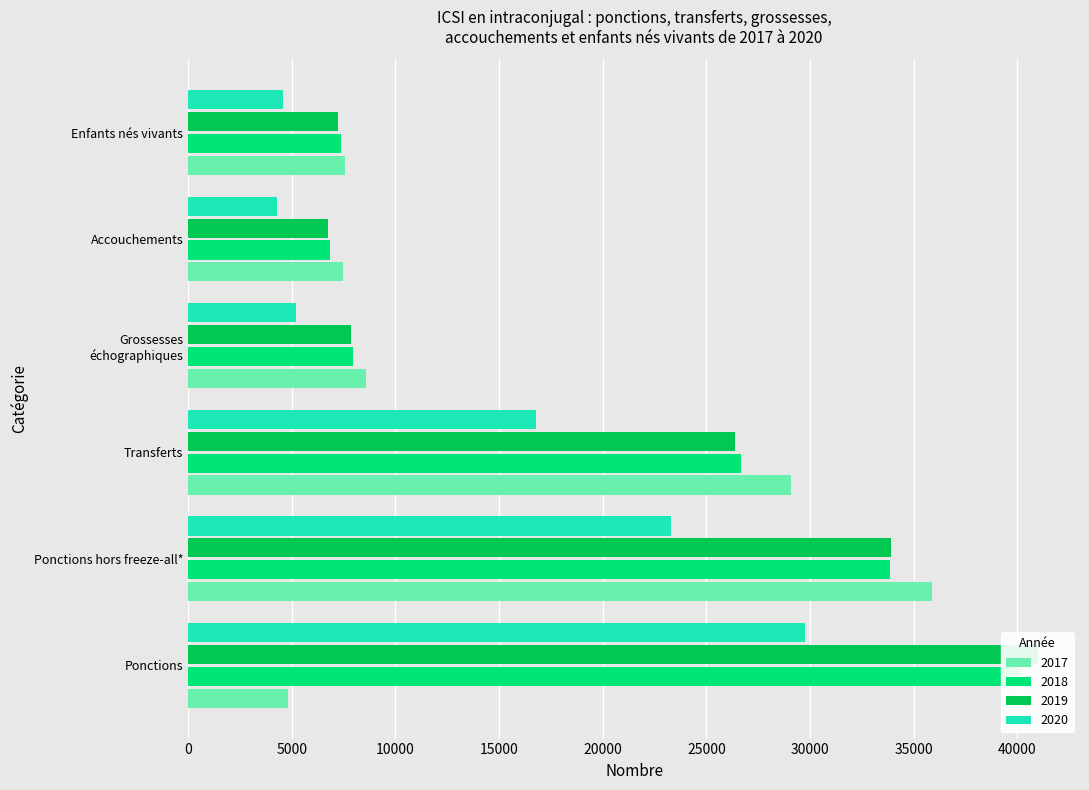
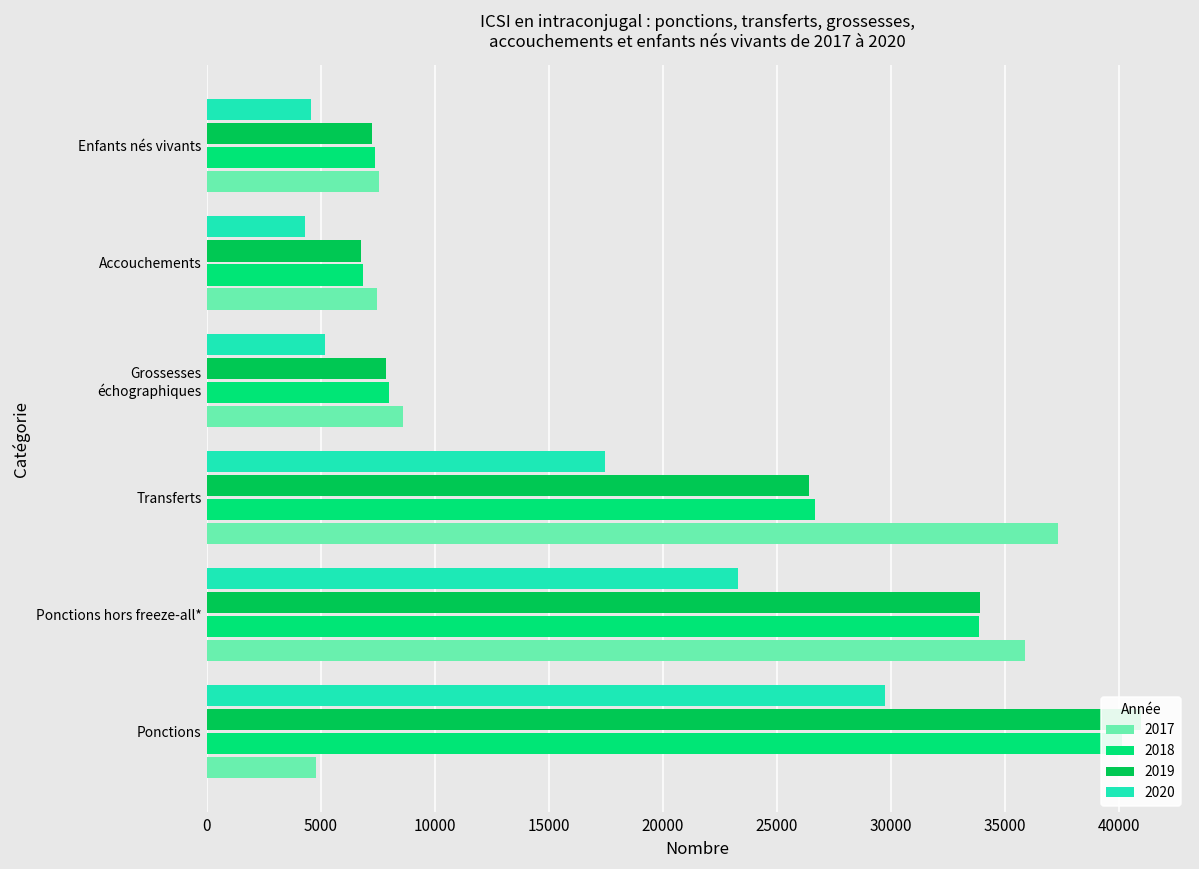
2020, Transferts: 16800 -> 17500
2017, Transferts: 29100 -> 37300
